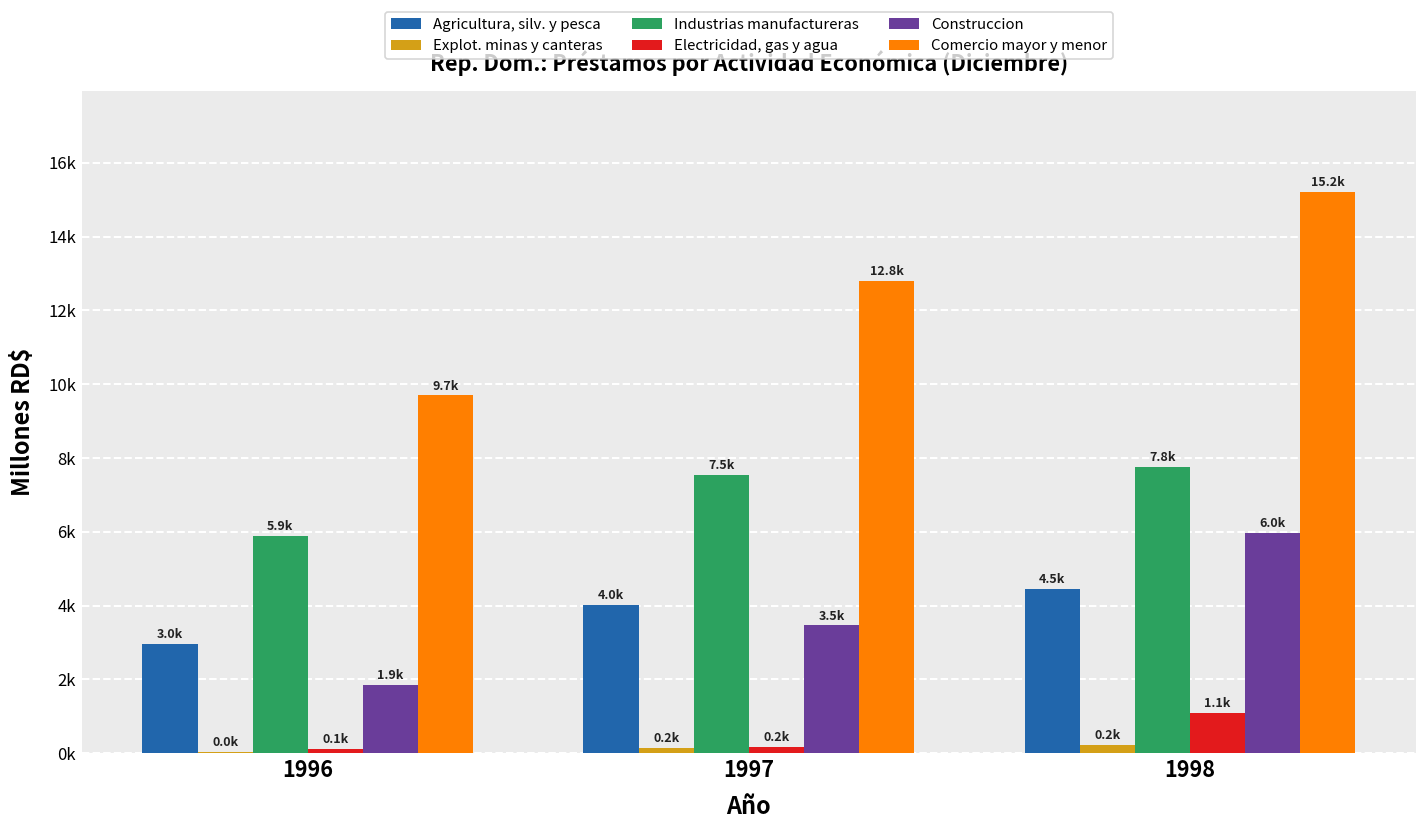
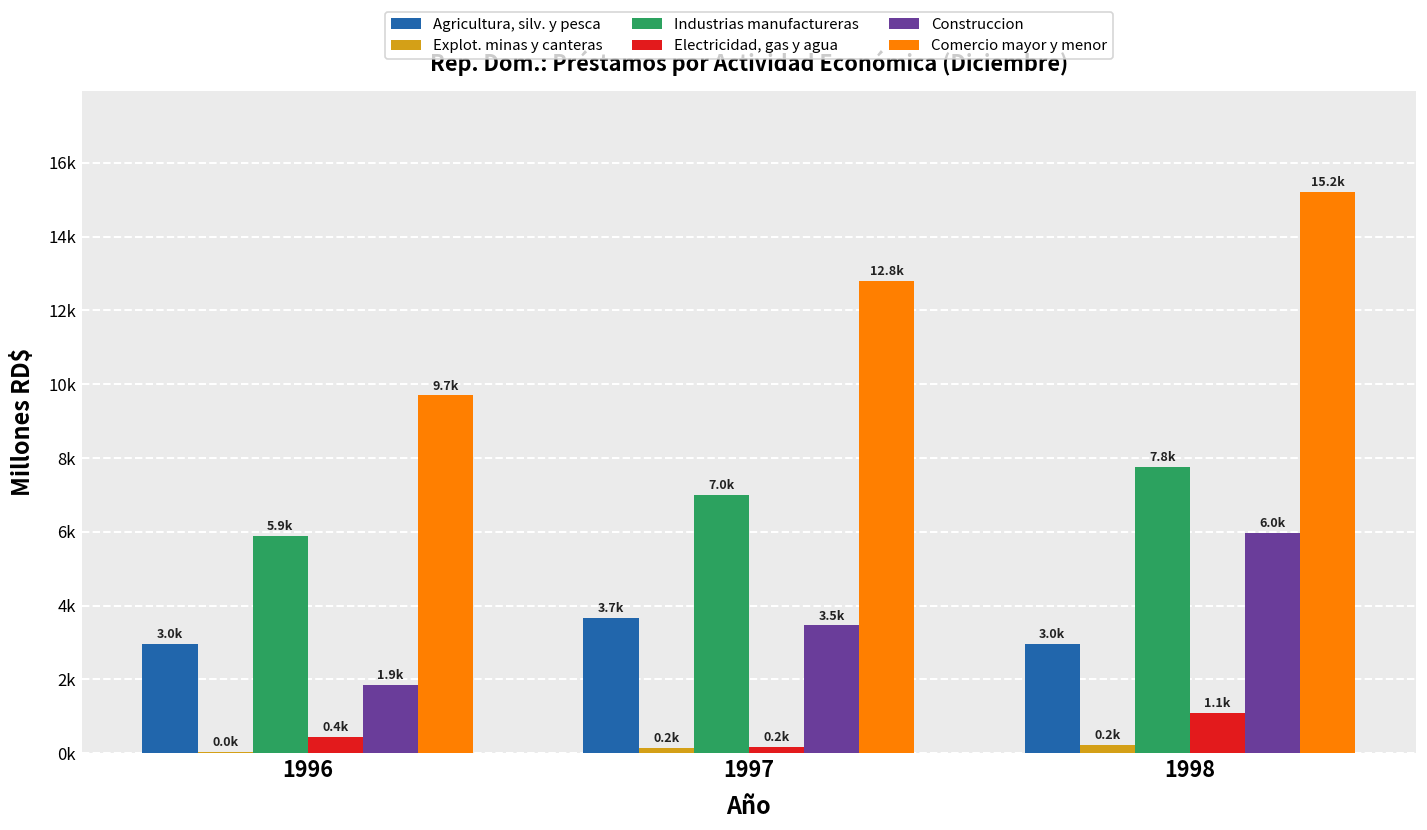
Electricidad, gas y agua, 1996: 0.1k -> 0.4k
Agricultura, silv. y pesca, 1997: 4.0k -> 3.7k
Industrias manufactureras, 1997: 7.5k -> 7.0k
Agricultura, silv. y pesca, 1998: 4.5k -> 3.0k
